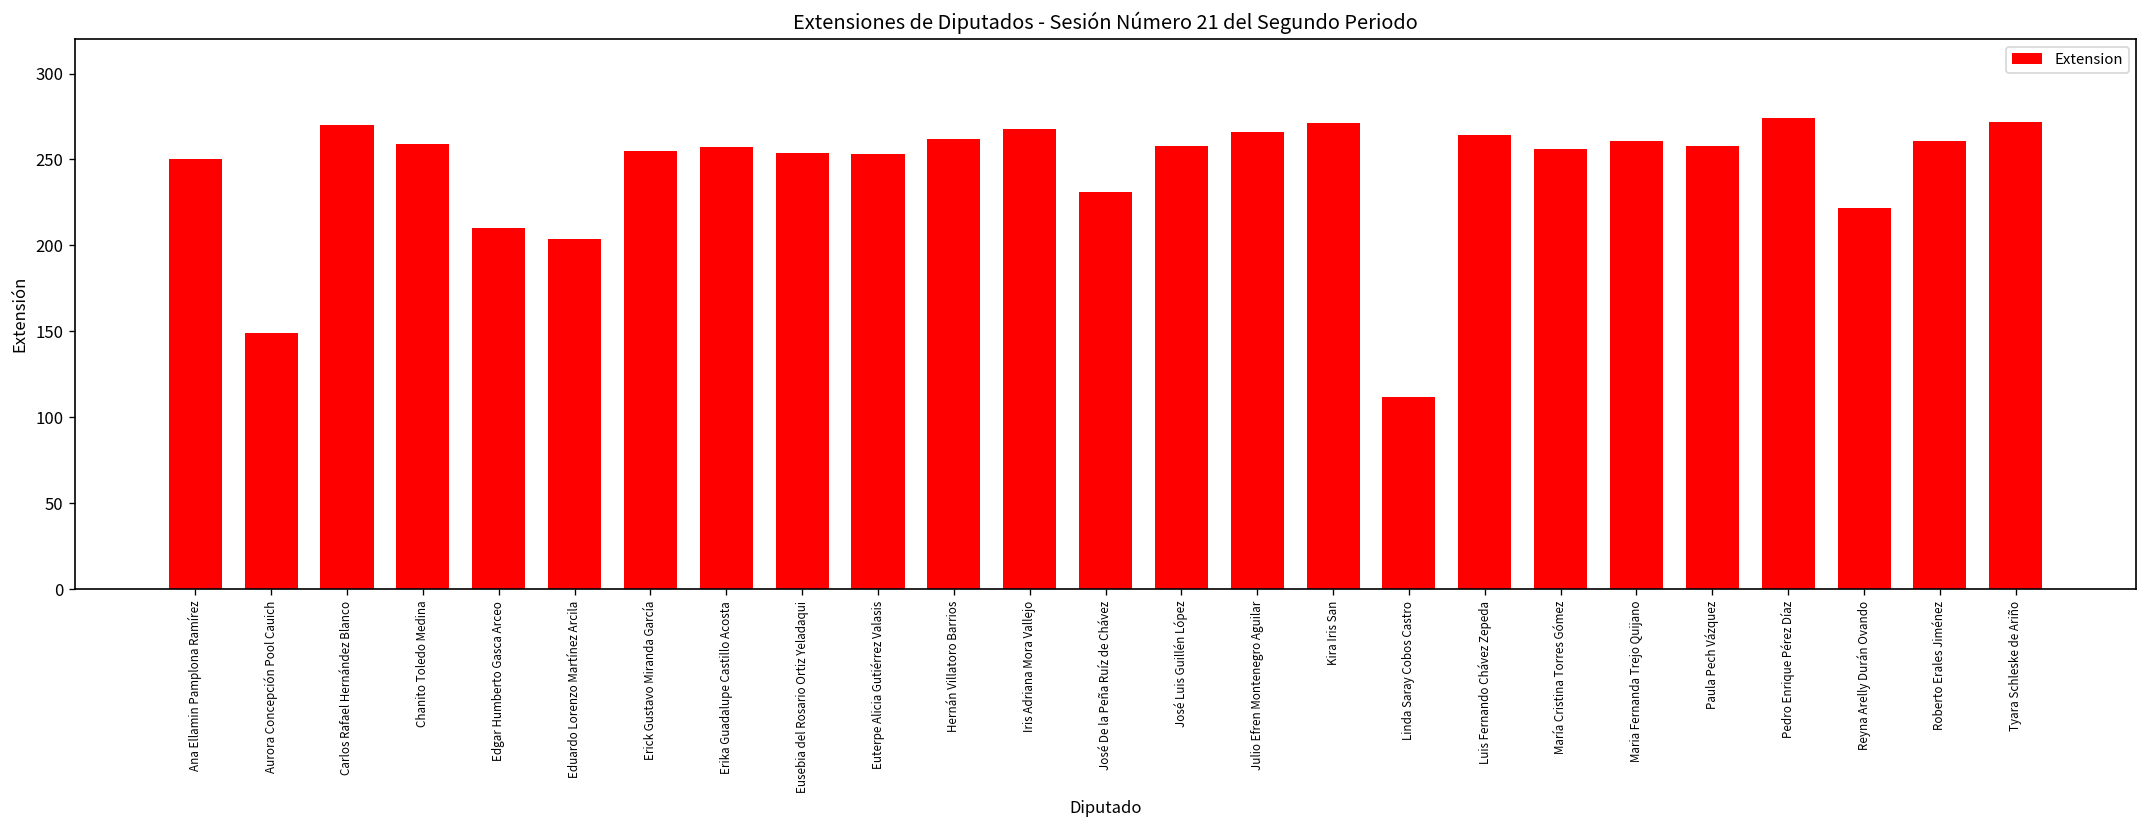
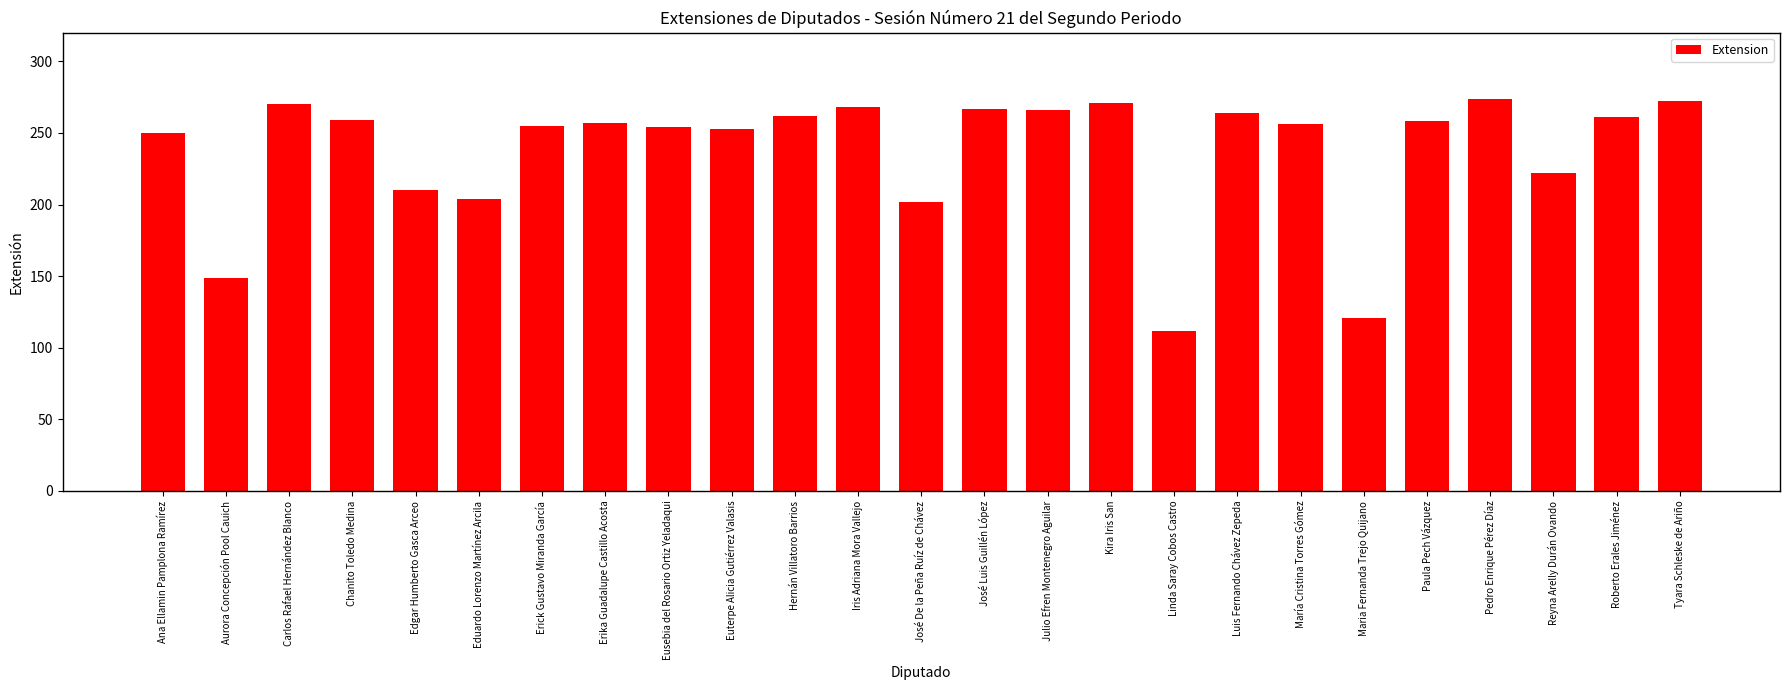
José De la Peña Ruíz de Chávez: 231 -> 202
José Luis Guillén López: 258 -> 267
Maria Fernanda Trejo Quijano: 261 -> 121
